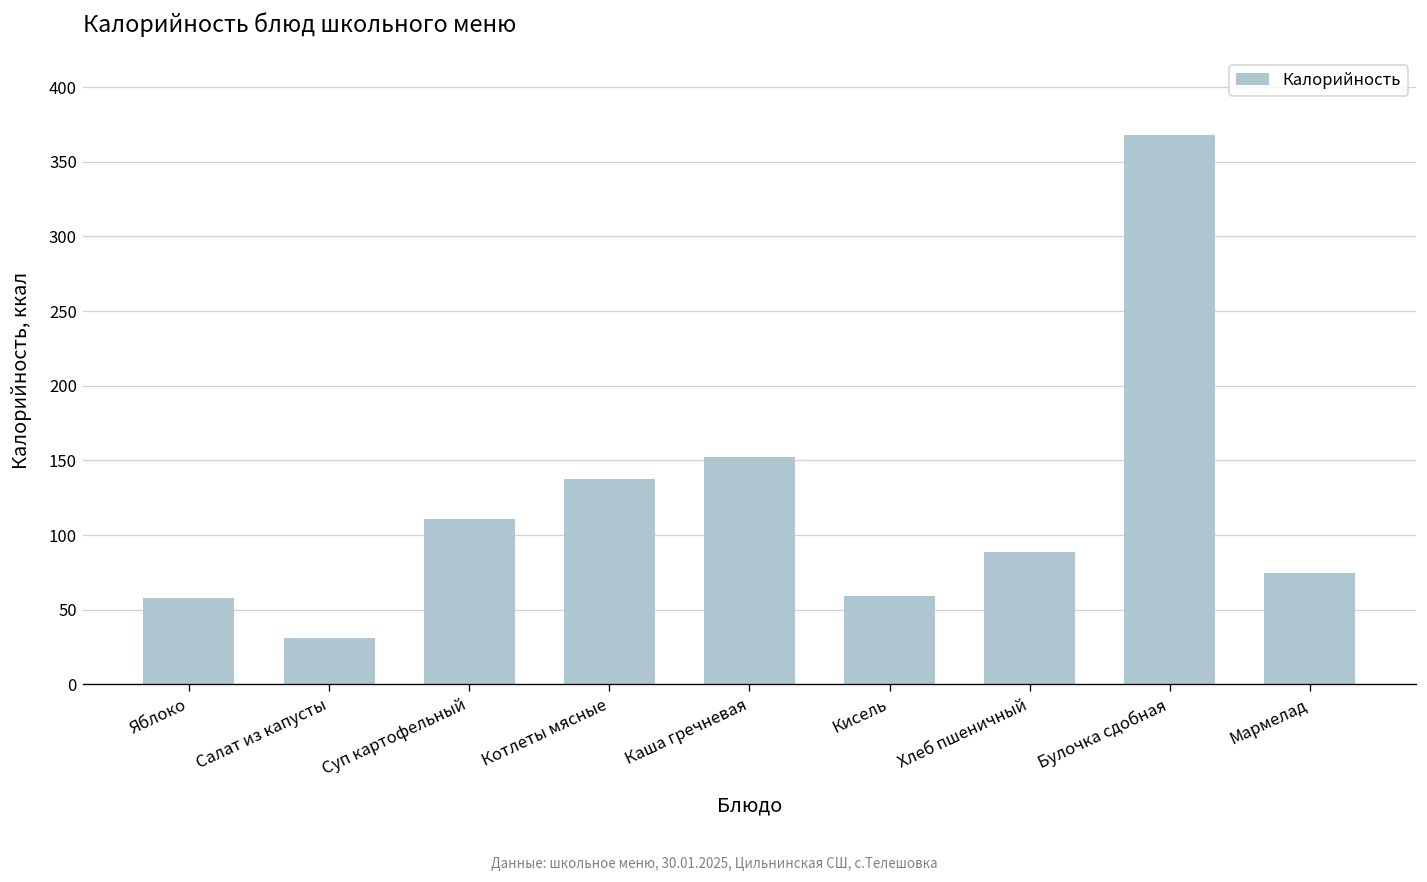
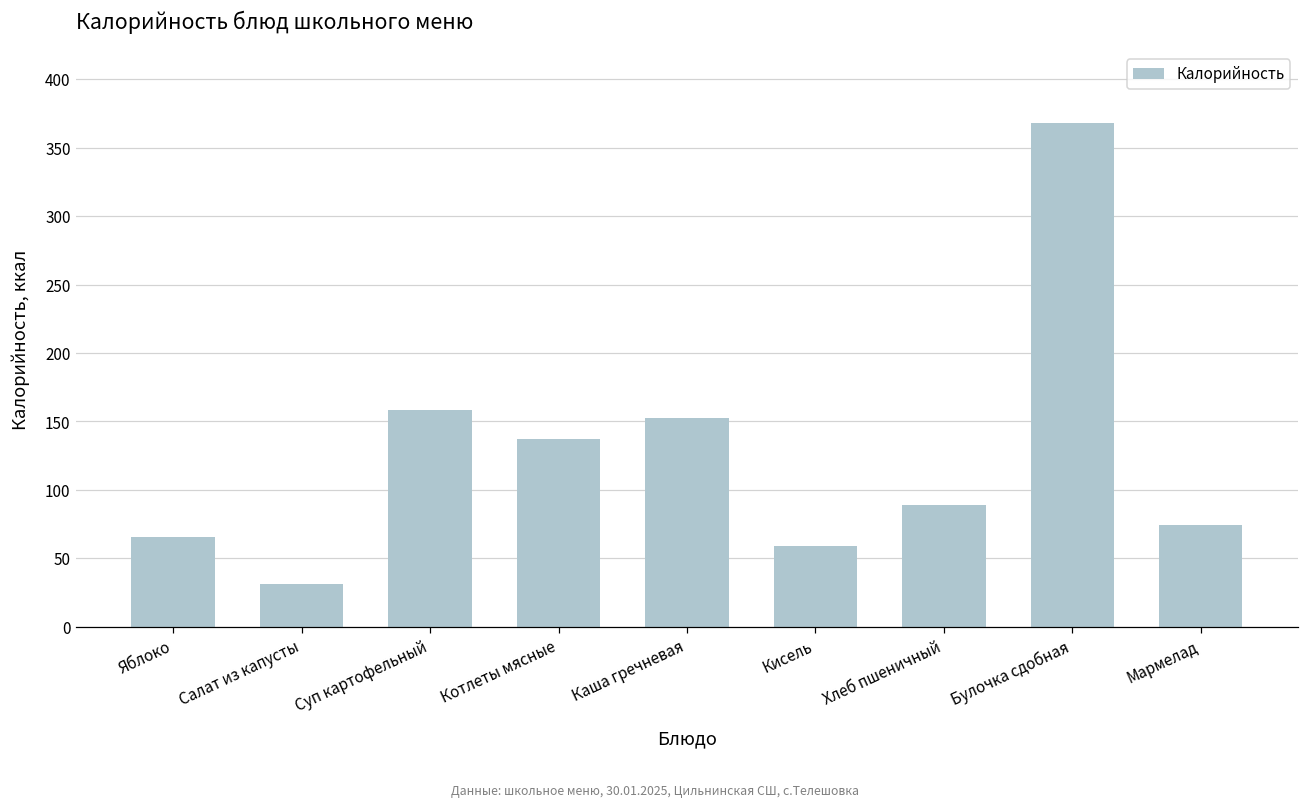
Яблоко: 58 -> 66
Суп картофельный: 111 -> 158
